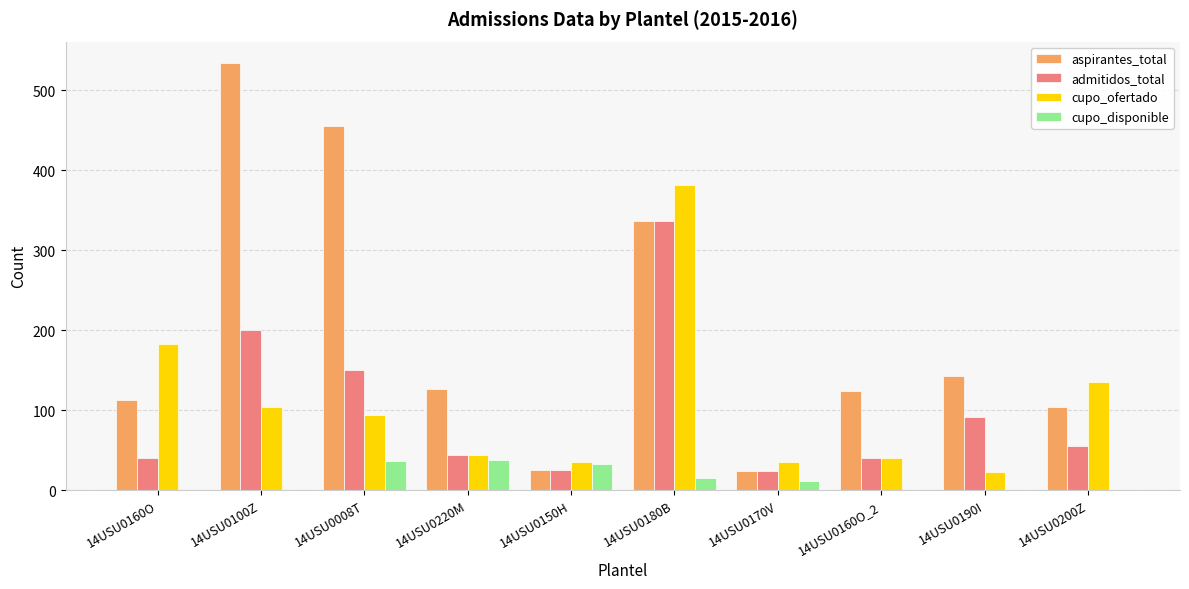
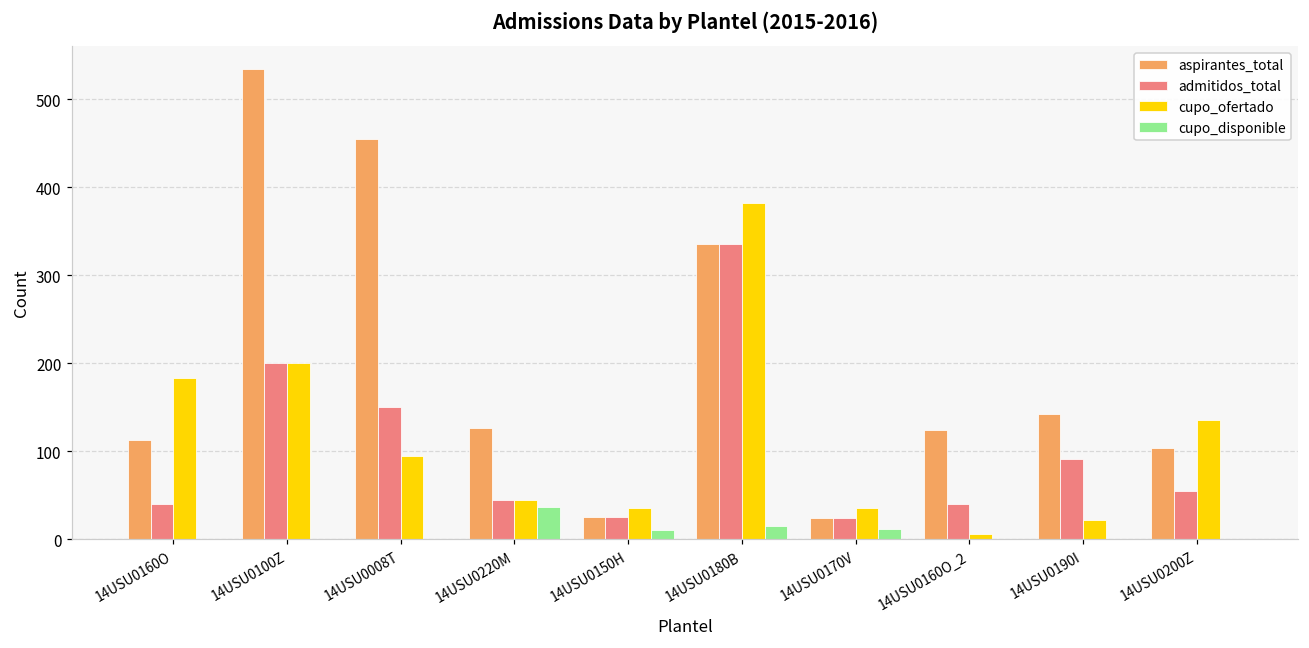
cupo_ofertado, 14USU0100Z: 100 -> 200
cupo_disponible, 14USU0008T: 40 -> 0
cupo_disponible, 14USU0150H: 30 -> 10
cupo_ofertado, 14USU0160O_2: 40 -> 10
